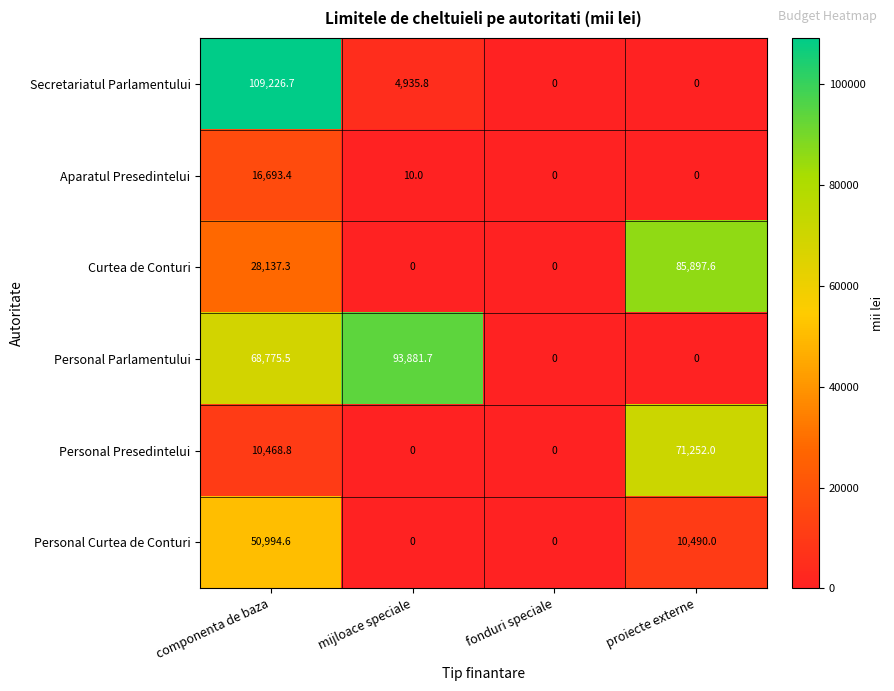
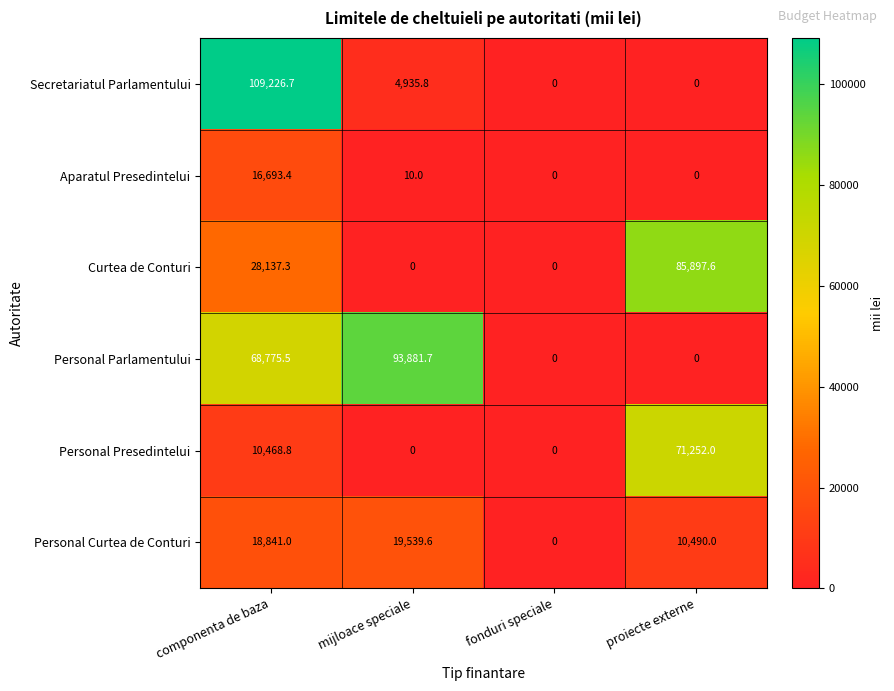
Personal Curtea de Conturi, componenta de baza: 50,994.6 -> 18,841.0
Personal Curtea de Conturi, mijloace speciale: 0 -> 19,539.6
